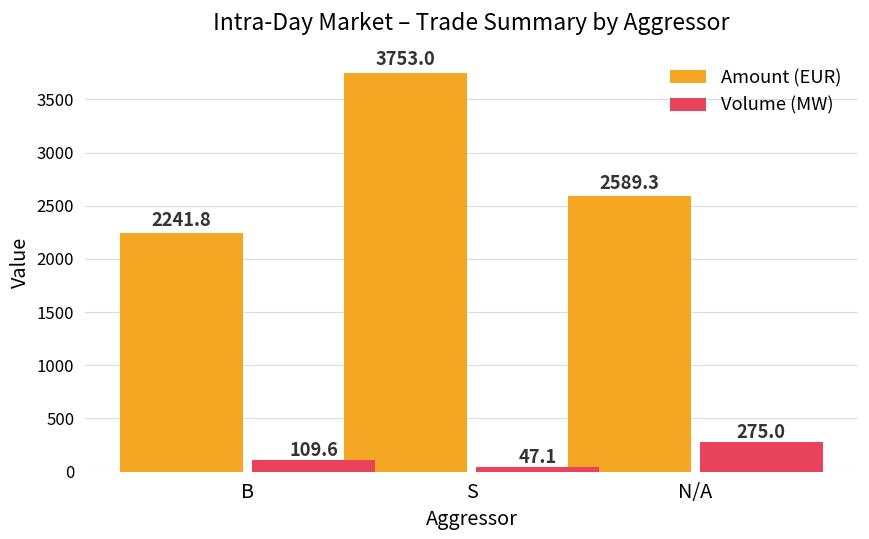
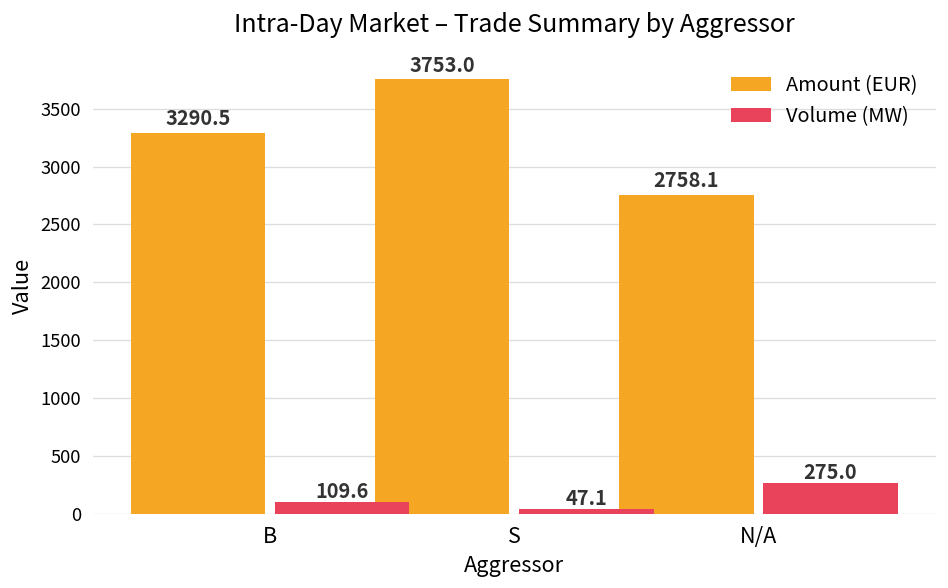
Amount (EUR), B: 2241.8 -> 3290.5
Amount (EUR), N/A: 2589.3 -> 2758.1
